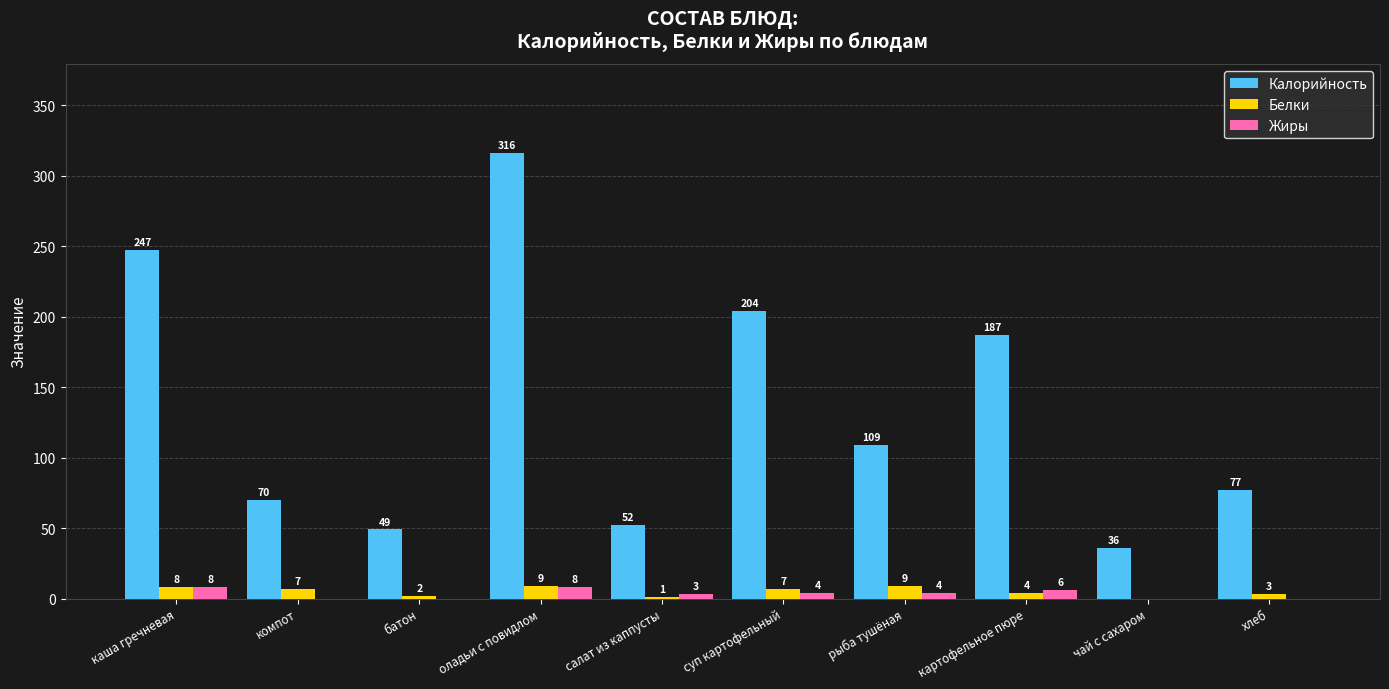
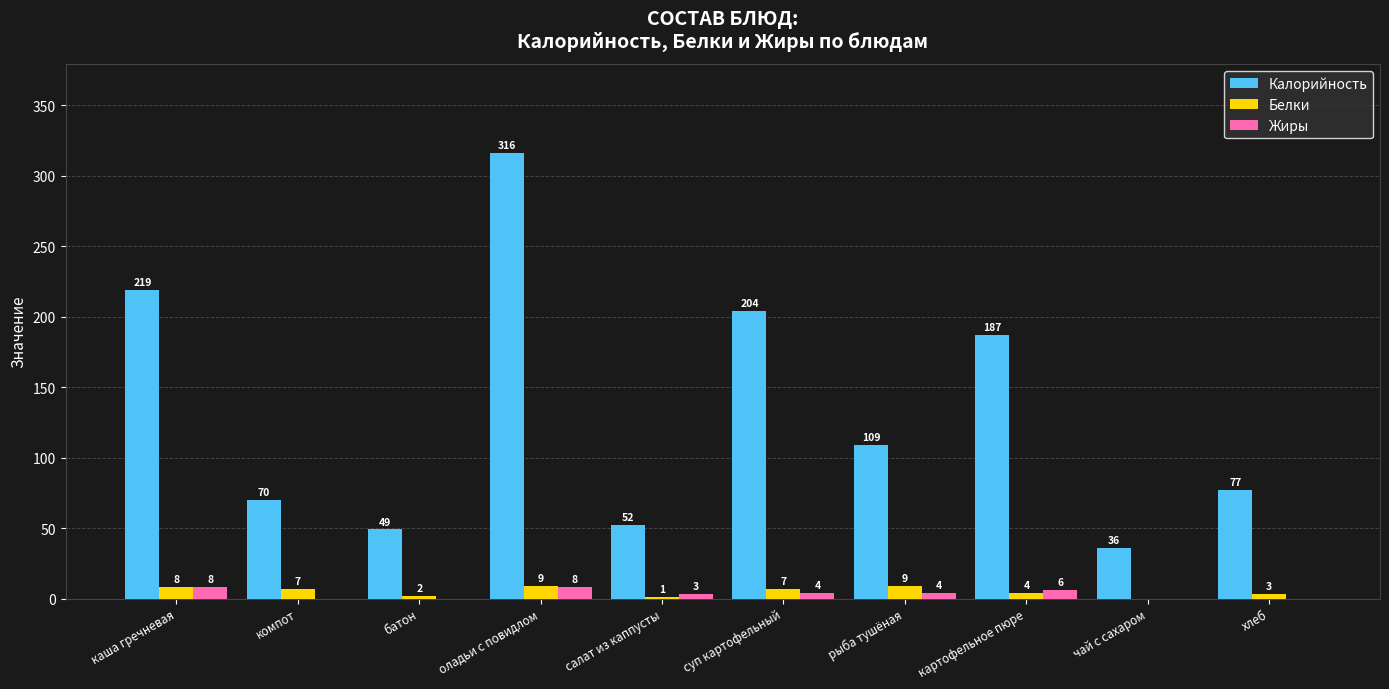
Калорийность, каша гречневая: 247 -> 219
